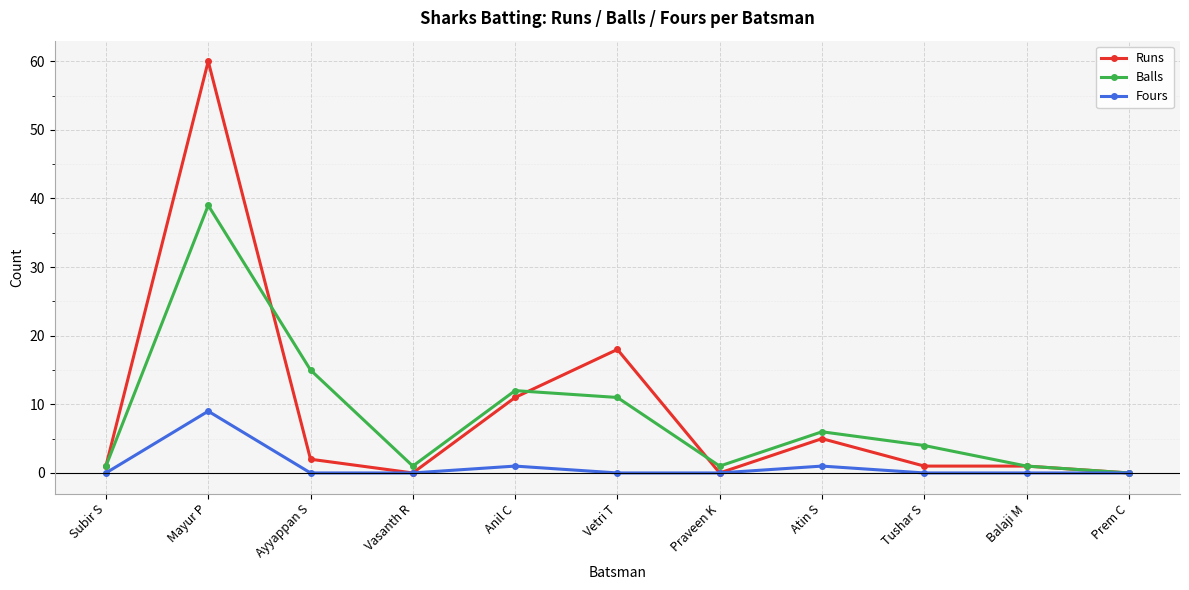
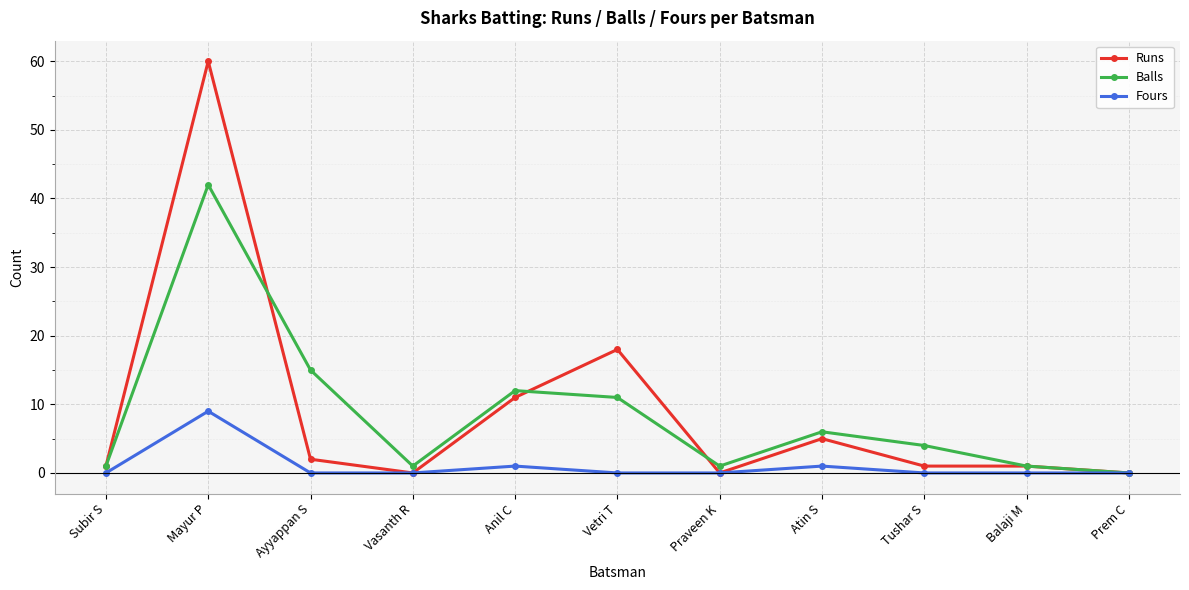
Balls, Mayur P: 39 -> 42
